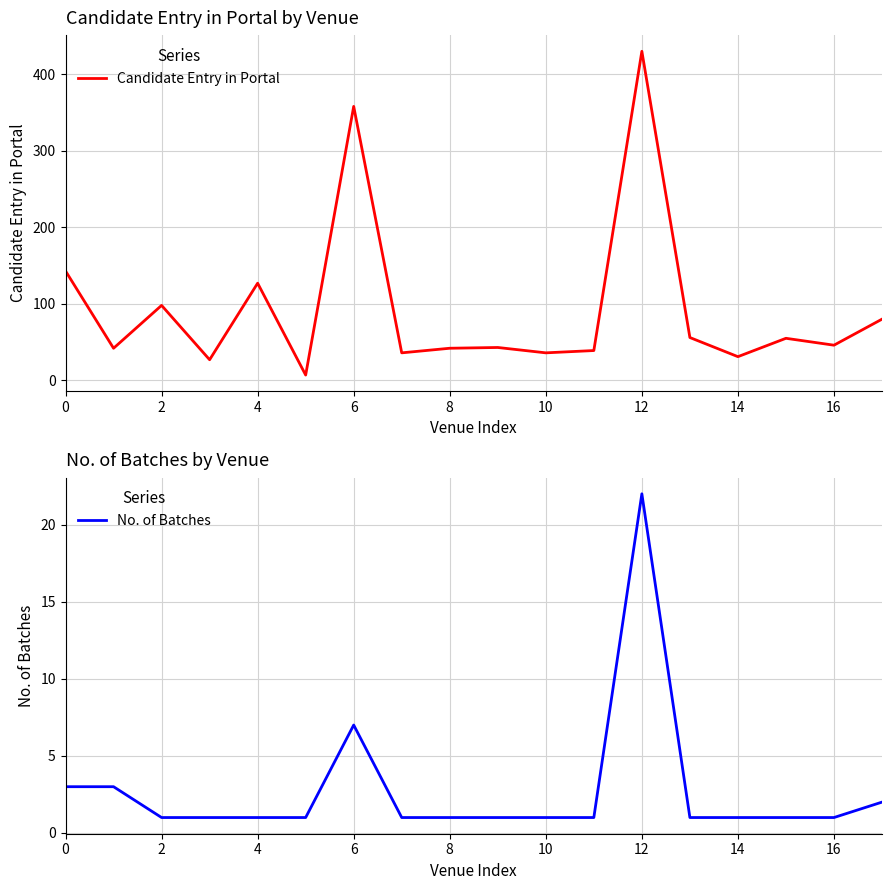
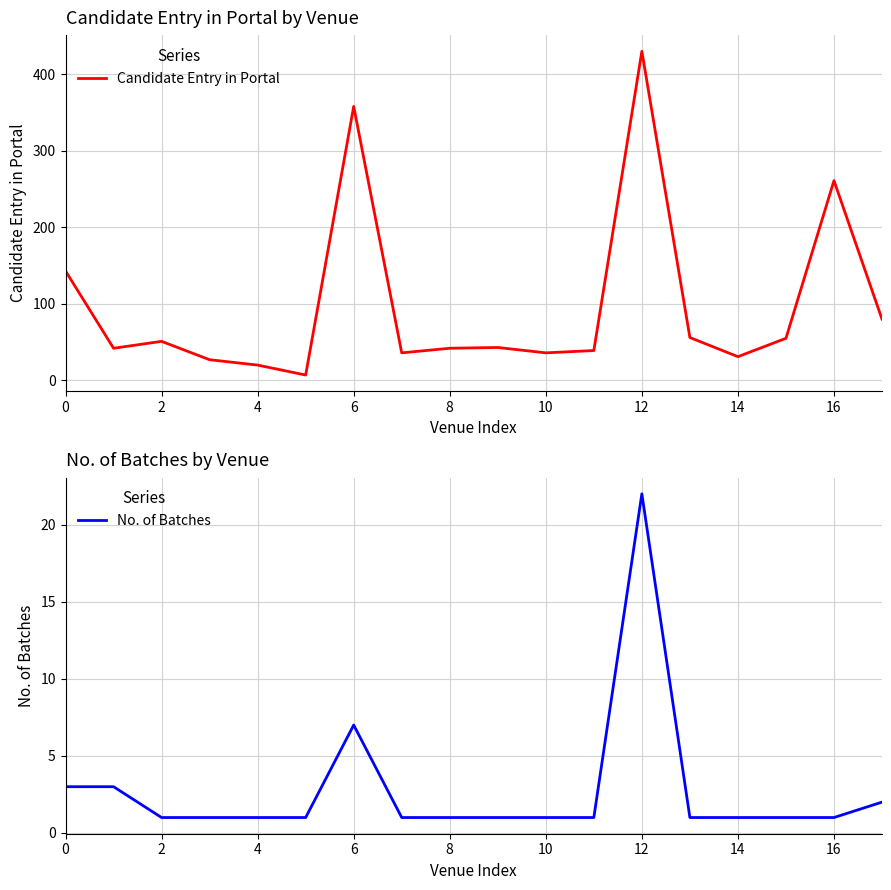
Candidate Entry in Portal by Venue, 2: 100 -> 50
Candidate Entry in Portal by Venue, 4: 130 -> 20
Candidate Entry in Portal by Venue, 16: 50 -> 260
